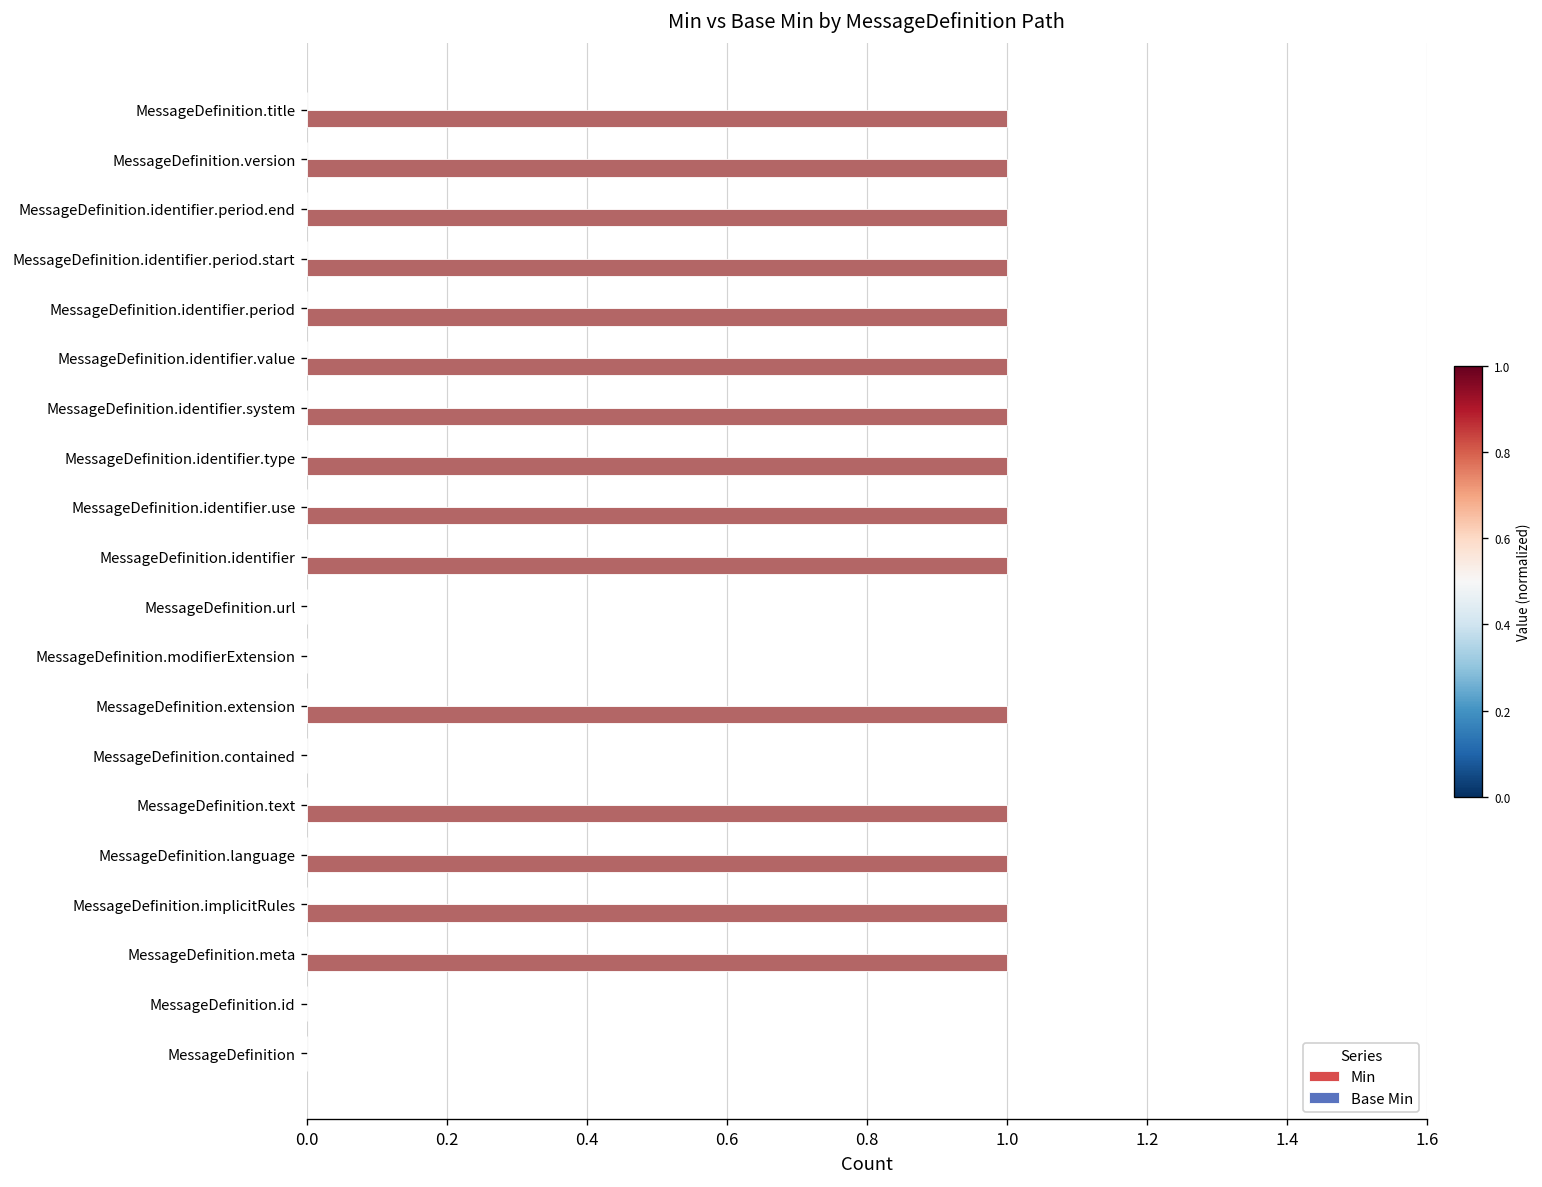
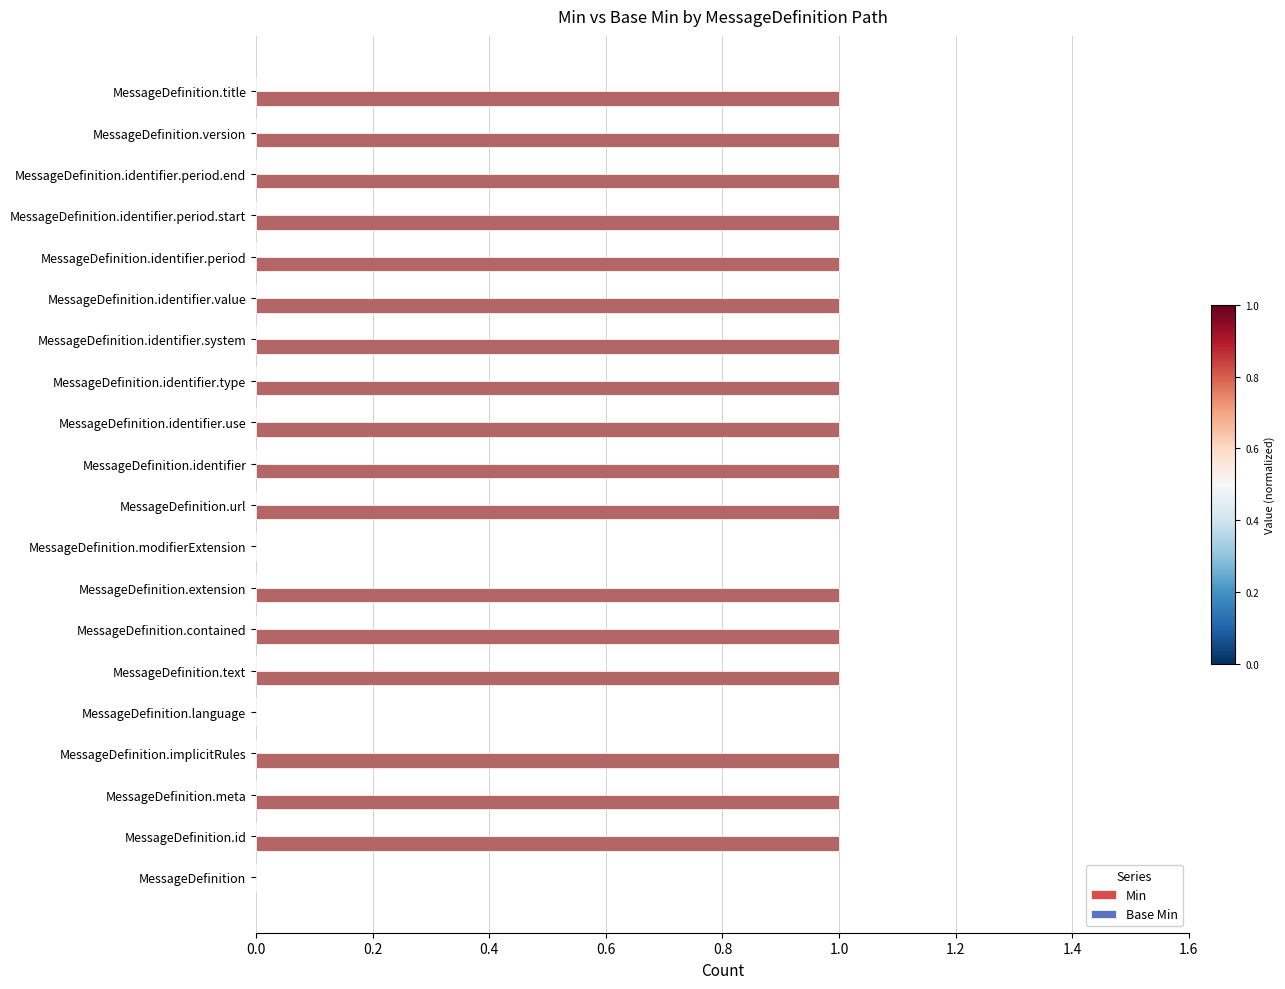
Min, MessageDefinition.url: 0 -> 1
Min, MessageDefinition.contained: 0 -> 1
Min, MessageDefinition.language: 1 -> 0
Min, MessageDefinition.id: 0 -> 1
